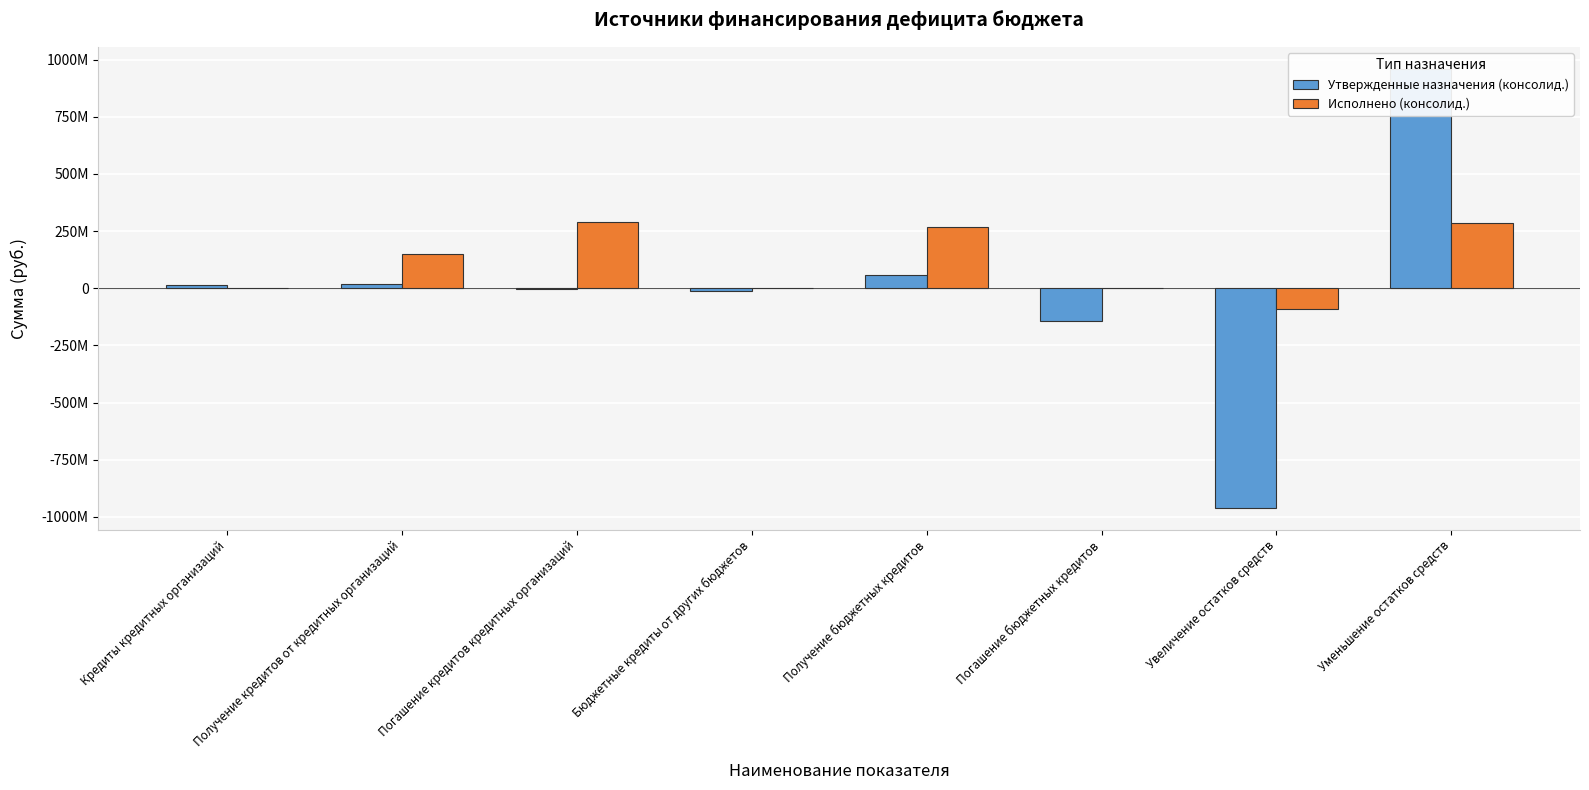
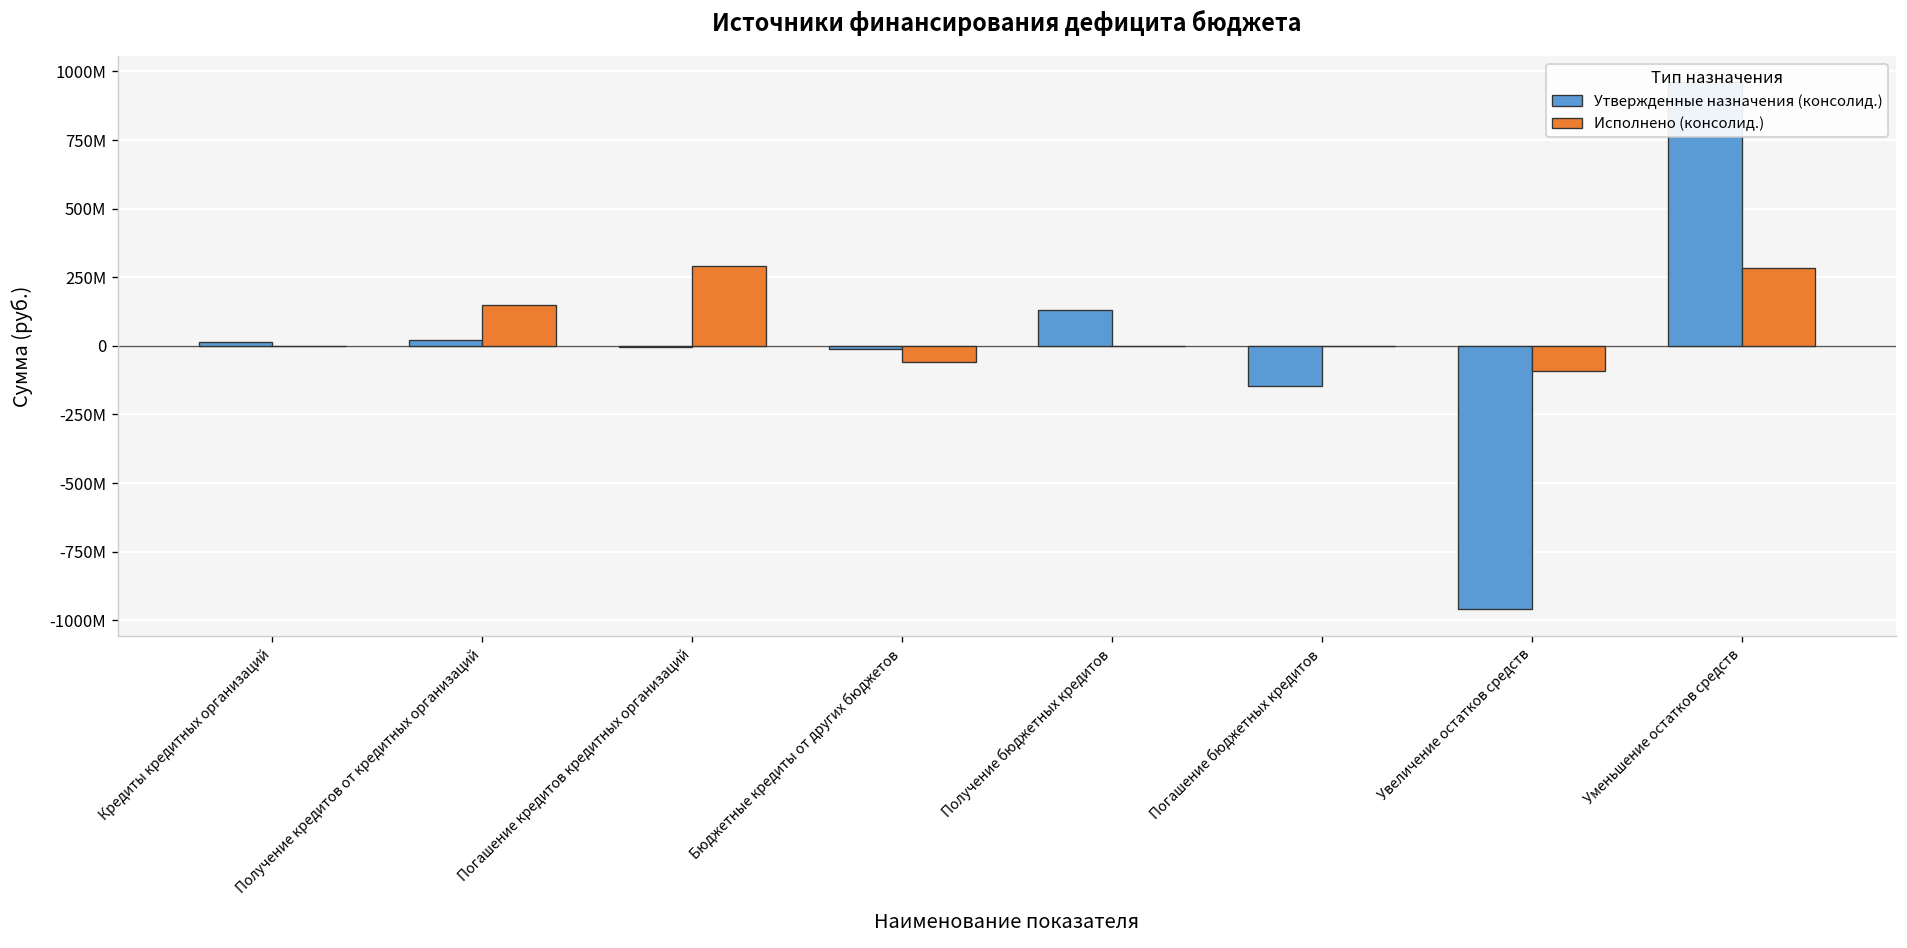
Исполнено (консолид.), Бюджетные кредиты от других бюджетов: 0 -> -60000000
Утвержденные назначения (консолид.), Получение бюджетных кредитов: 60000000 -> 130000000
Исполнено (консолид.), Получение бюджетных кредитов: 270000000 -> 0
